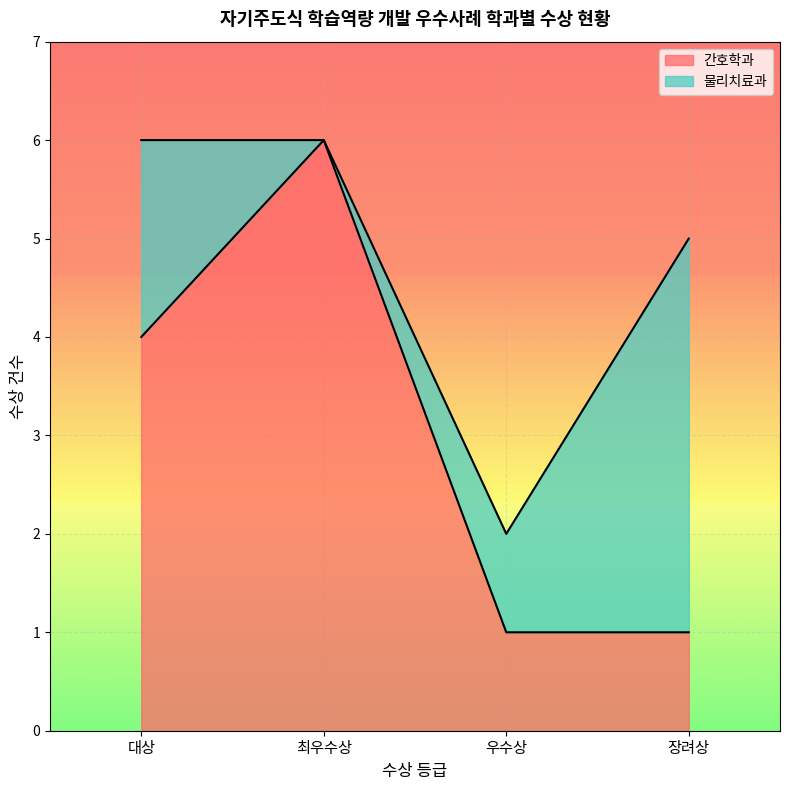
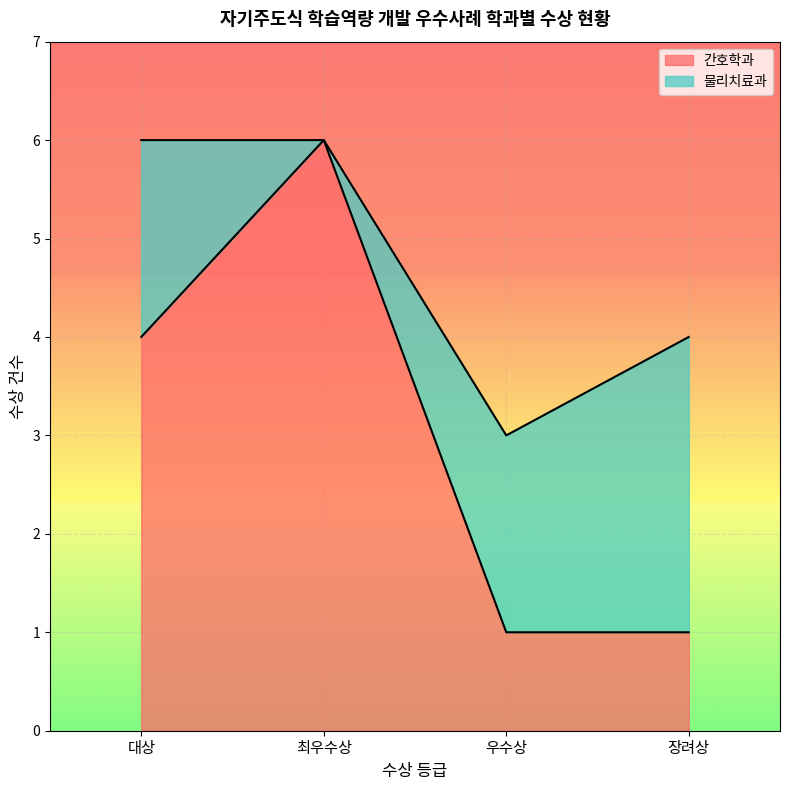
물리치료과, 우수상: 1 -> 2
물리치료과, 장려상: 4 -> 3
